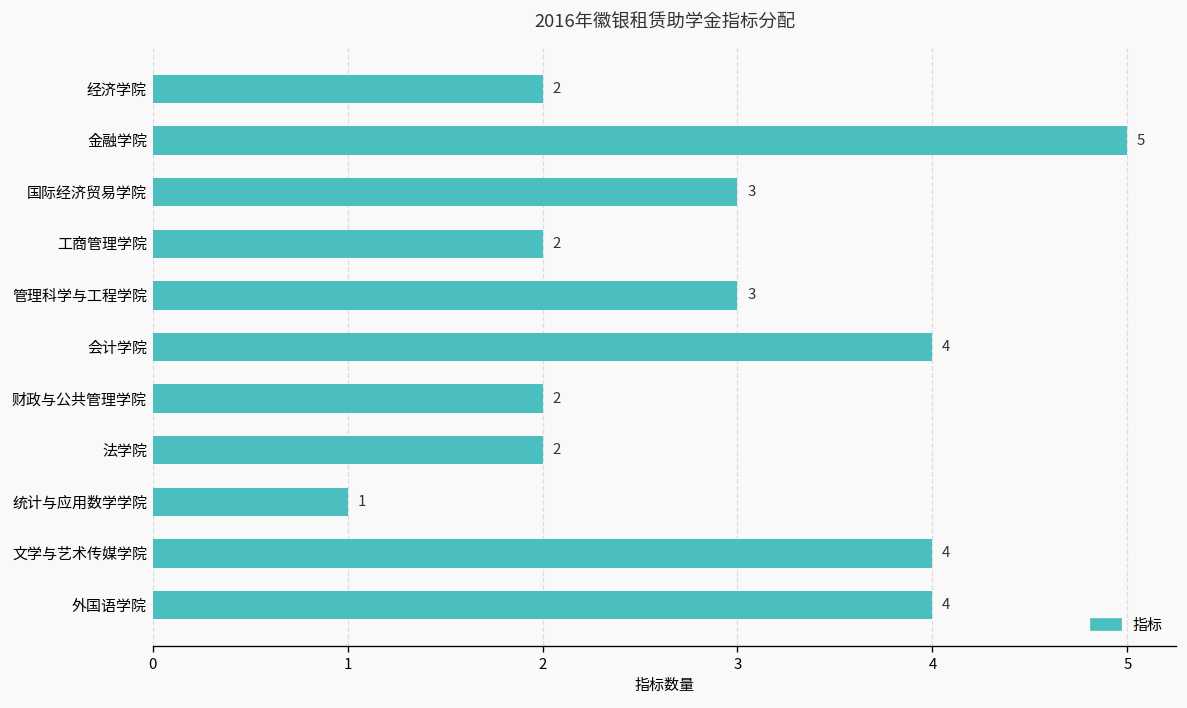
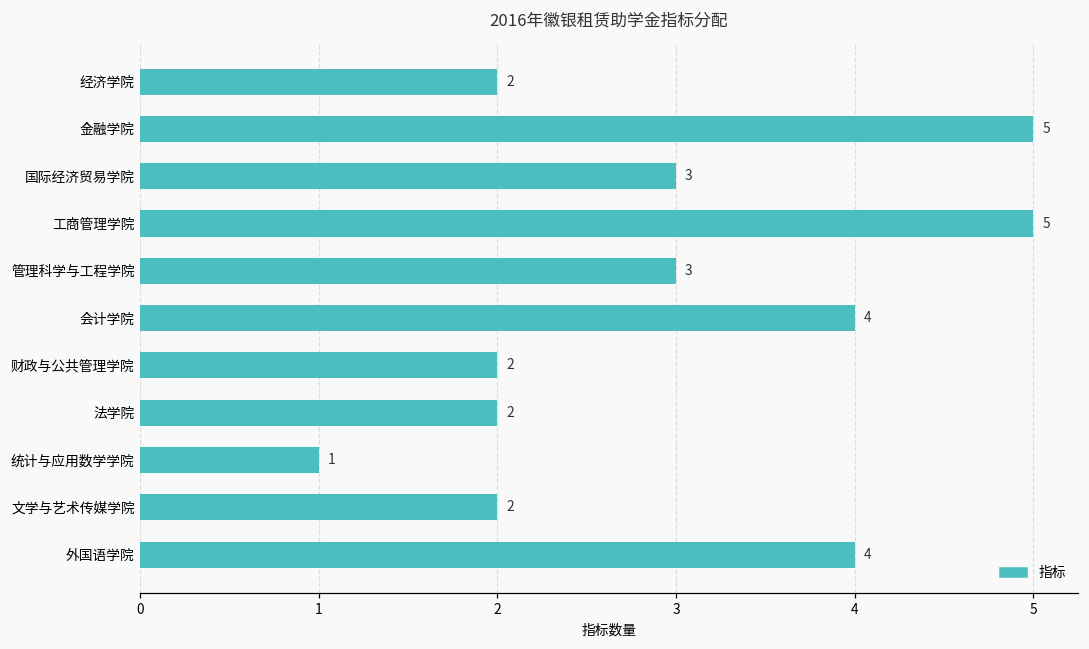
工商管理学院: 2 -> 5
文学与艺术传媒学院: 4 -> 2
